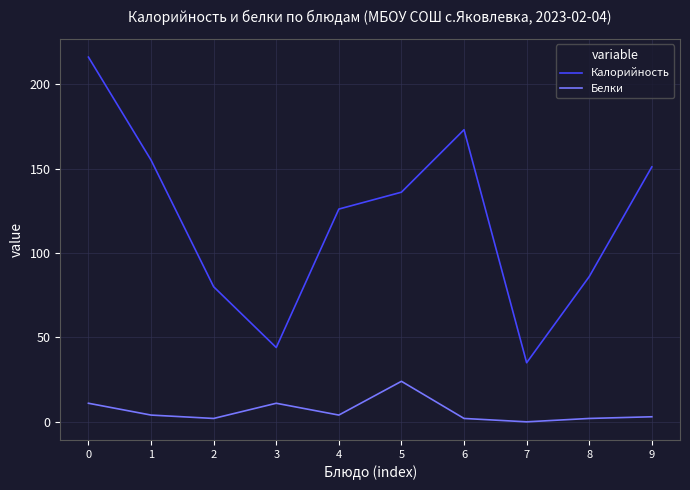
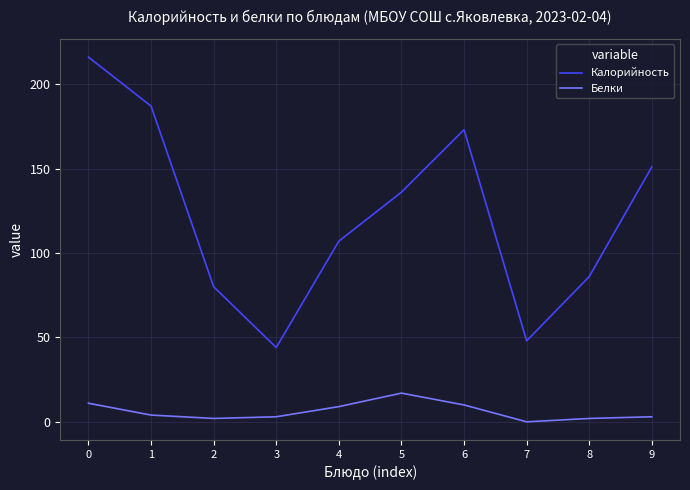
Калорийность, 1: 155 -> 187
Белки, 3: 11 -> 3
Калорийность, 4: 126 -> 107
Белки, 4: 4 -> 9
Белки, 5: 24 -> 17
Белки, 6: 2 -> 10
Калорийность, 7: 35 -> 48
